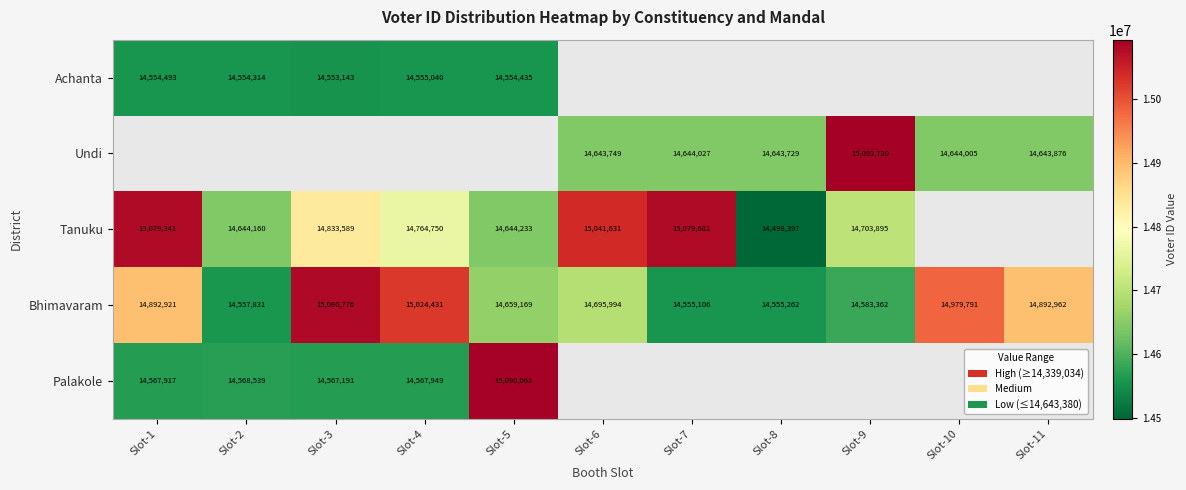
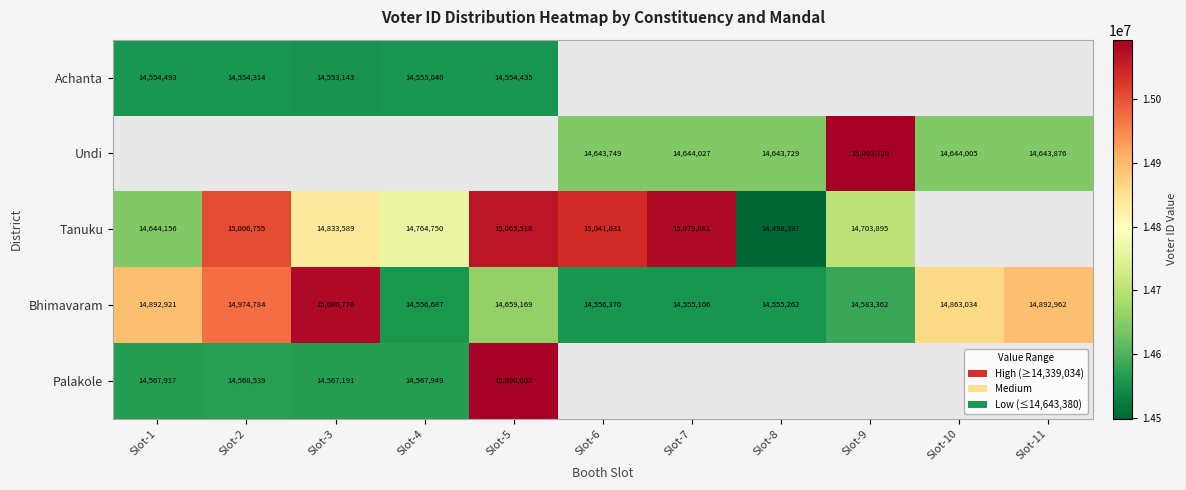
Tanuku, Slot-1: 15,079,341 -> 14,644,156
Tanuku, Slot-2: 14,644,160 -> 15,006,755
Tanuku, Slot-5: 14,644,233 -> 15,065,518
Bhimavaram, Slot-2: 14,557,831 -> 14,974,784
Bhimavaram, Slot-4: 15,024,431 -> 14,556,687
Bhimavaram, Slot-6: 14,695,994 -> 14,556,370
Bhimavaram, Slot-10: 14,979,791 -> 14,863,034
